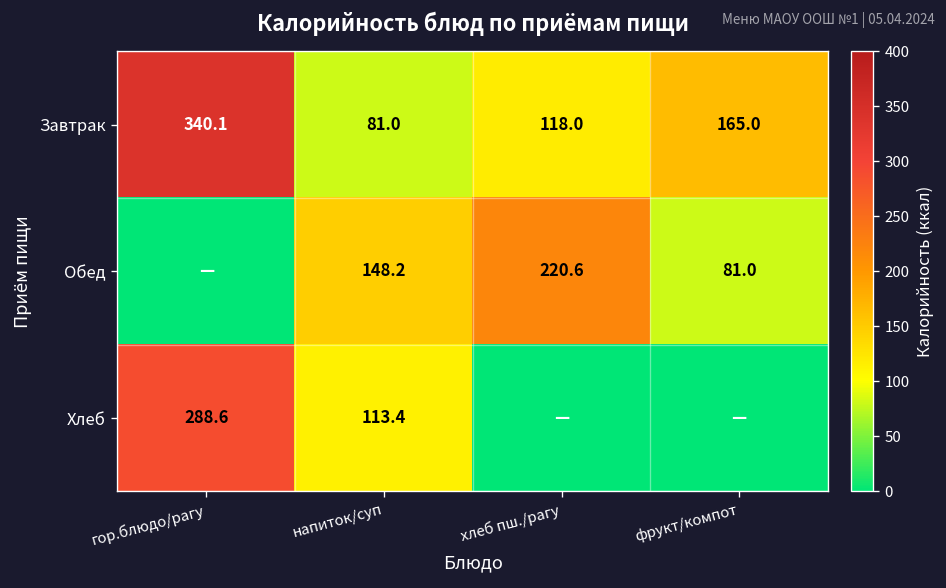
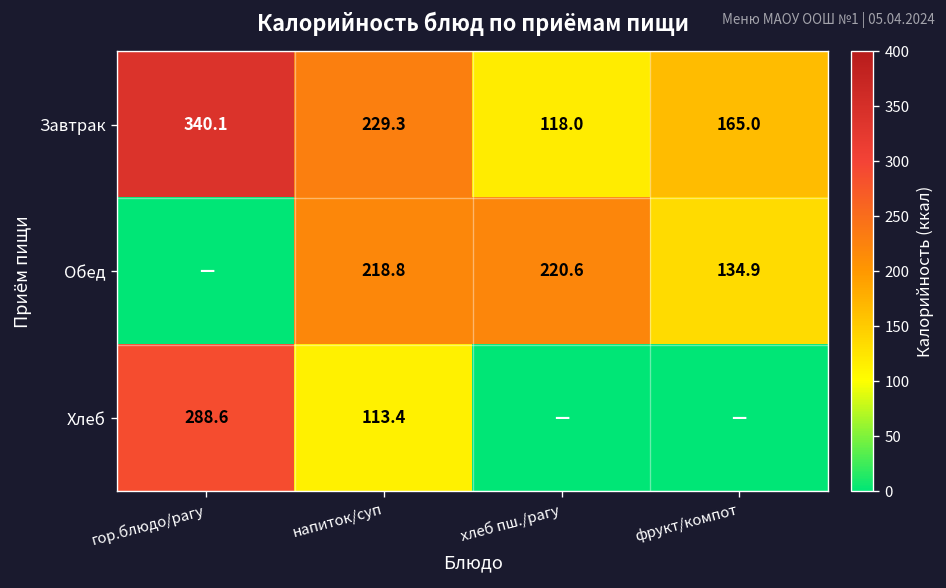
Завтрак, напиток/суп: 81.0 -> 229.3
Обед, напиток/суп: 148.2 -> 218.8
Обед, фрукт/компот: 81.0 -> 134.9
